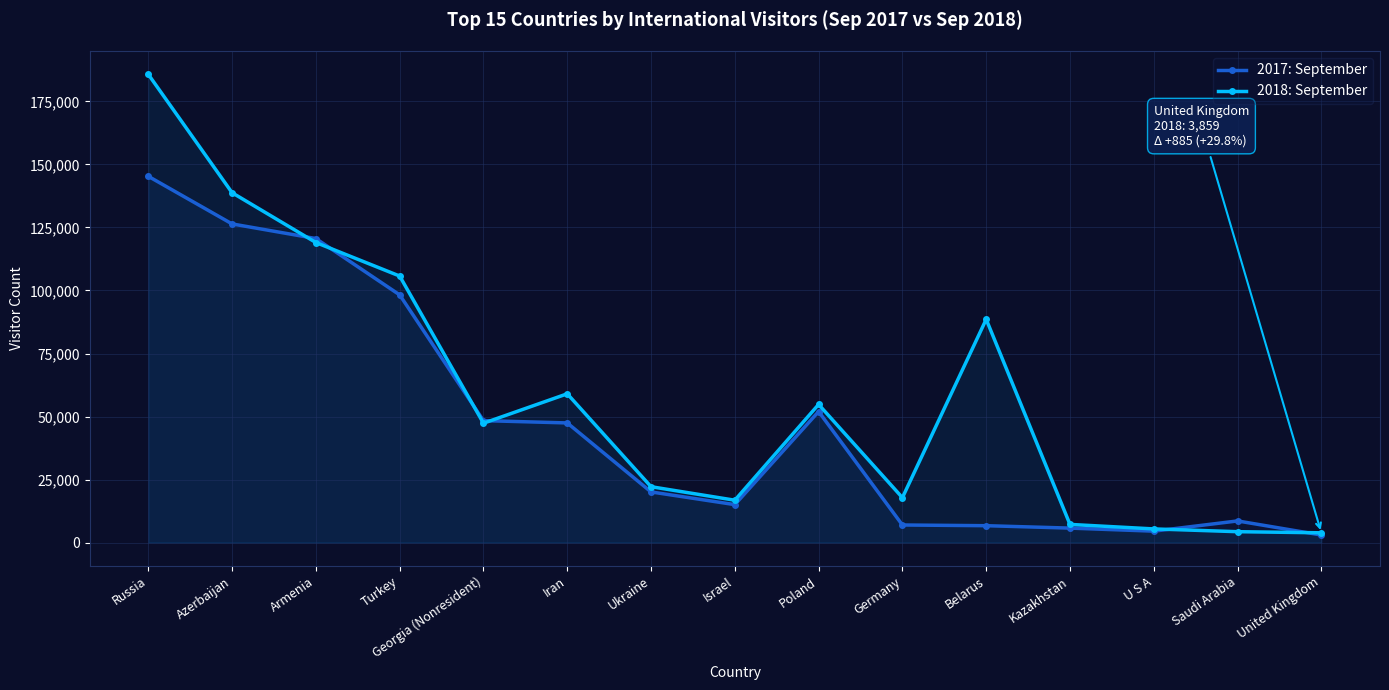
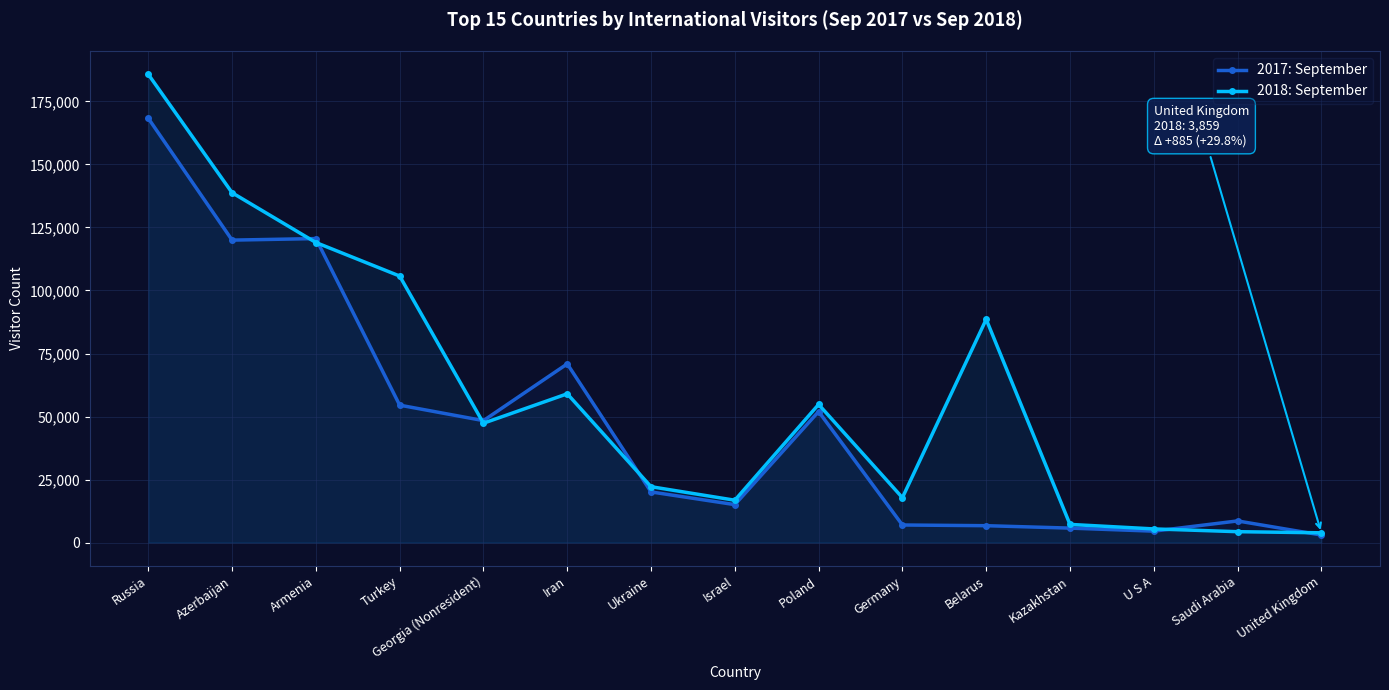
2017: September, Russia: 145,000 -> 168,000
2017: September, Azerbaijan: 126,000 -> 120,000
2017: September, Turkey: 98,000 -> 55,000
2017: September, Iran: 47,000 -> 71,000
